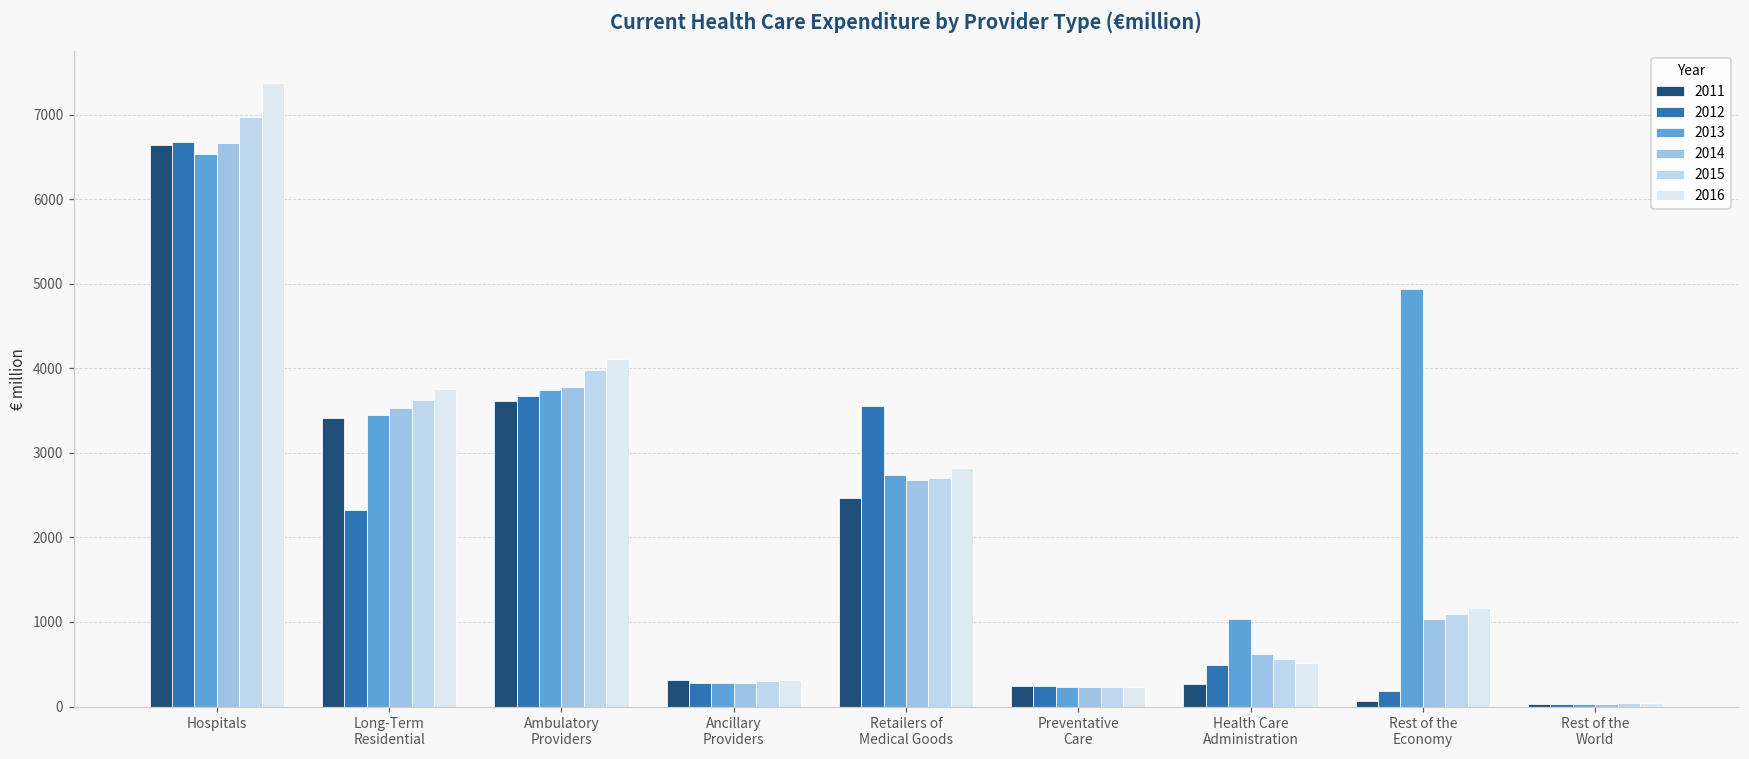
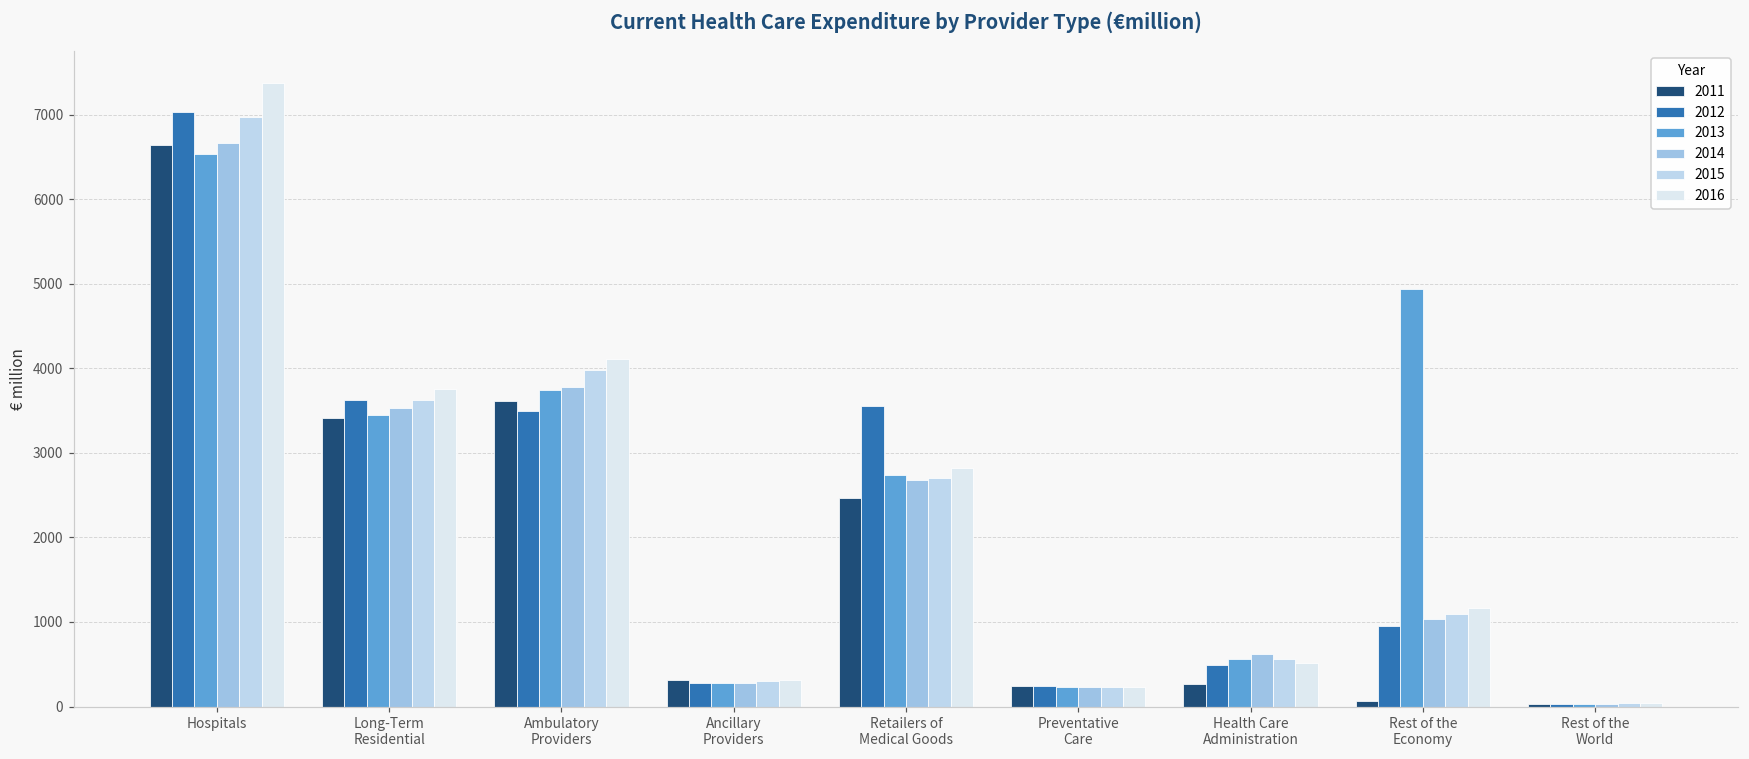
2012, Hospitals: 6700 -> 7000
2012, Long-Term Residential: 2300 -> 3600
2012, Ambulatory Providers: 3700 -> 3500
2013, Health Care Administration: 1000 -> 600
2012, Rest of the Economy: 200 -> 1000
